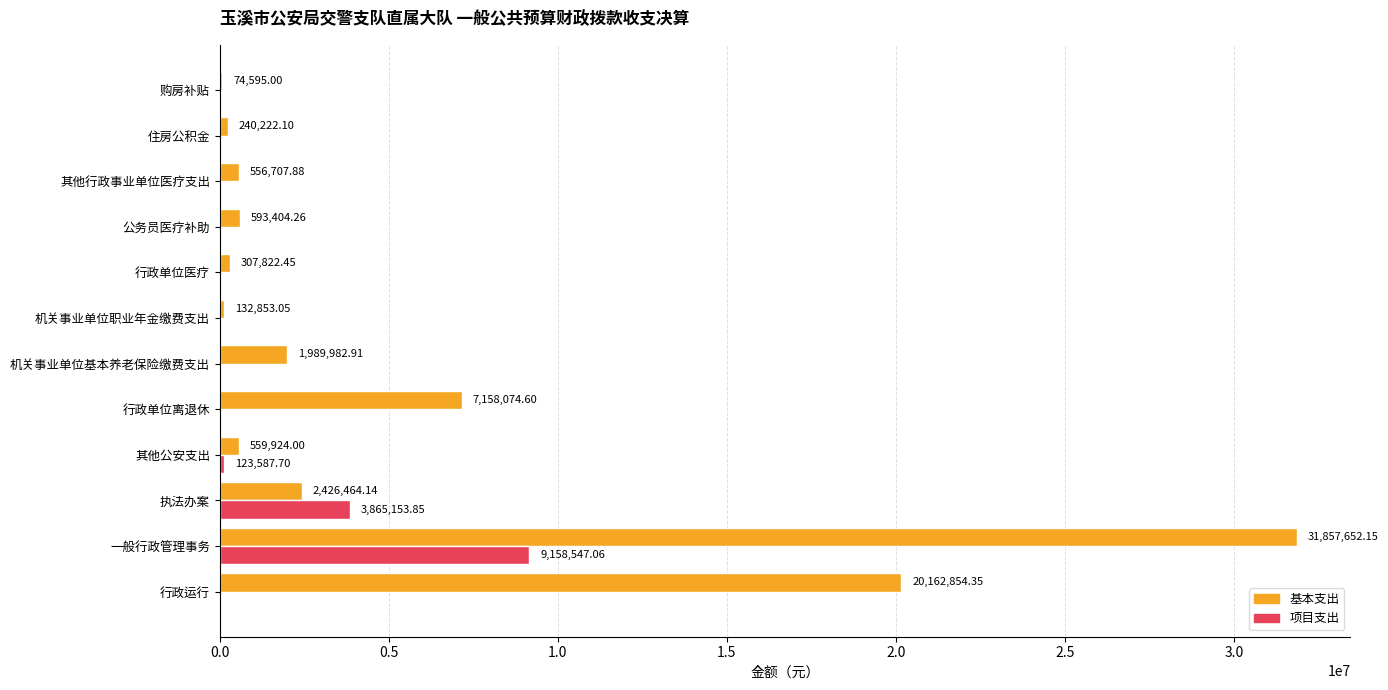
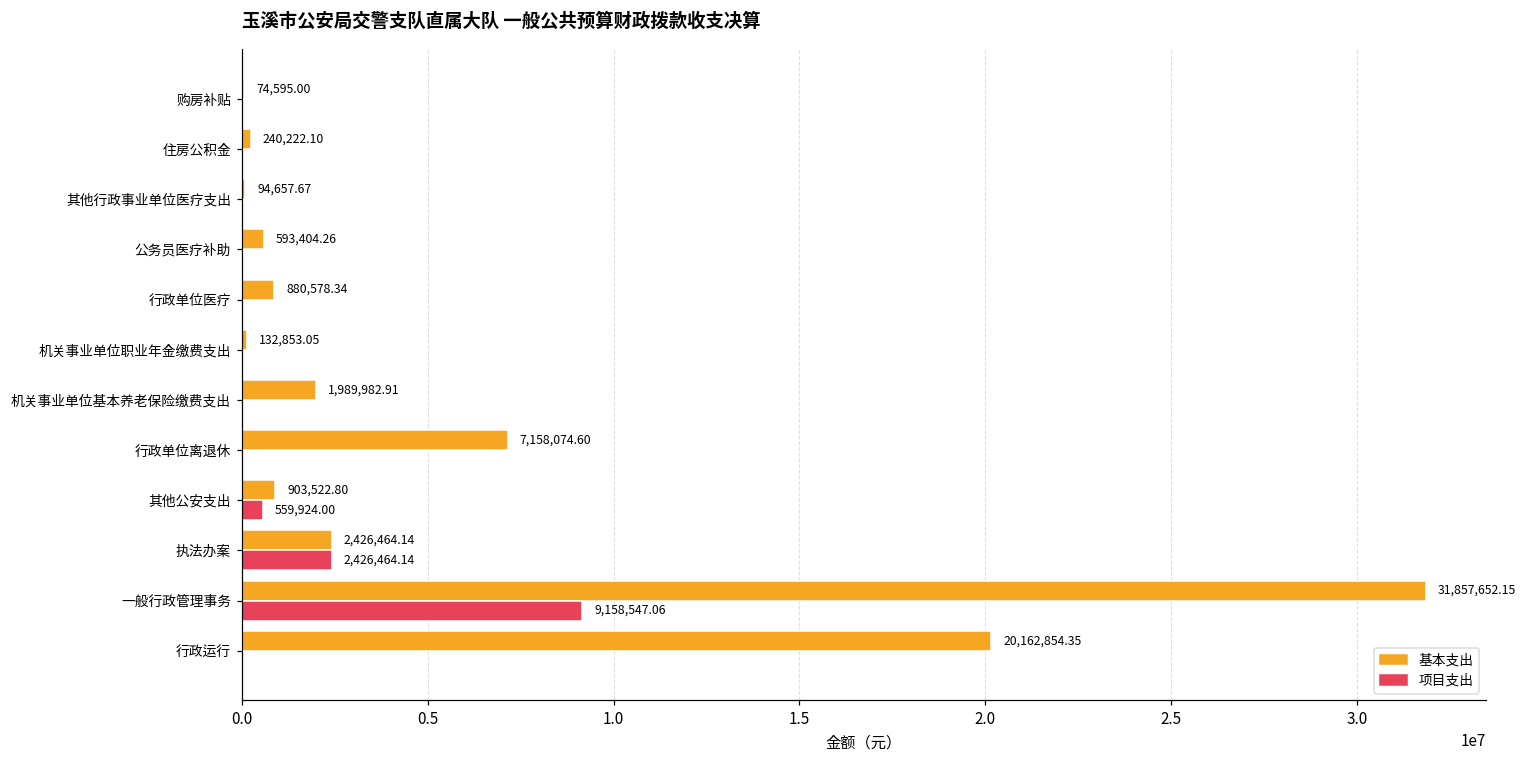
基本支出, 其他行政事业单位医疗支出: 556,707.88 -> 94,657.67
基本支出, 行政单位医疗: 307,822.45 -> 880,578.34
基本支出, 其他公安支出: 559,924.00 -> 903,522.80
项目支出, 其他公安支出: 123,587.70 -> 559,924.00
项目支出, 执法办案: 3,865,153.85 -> 2,426,464.14
